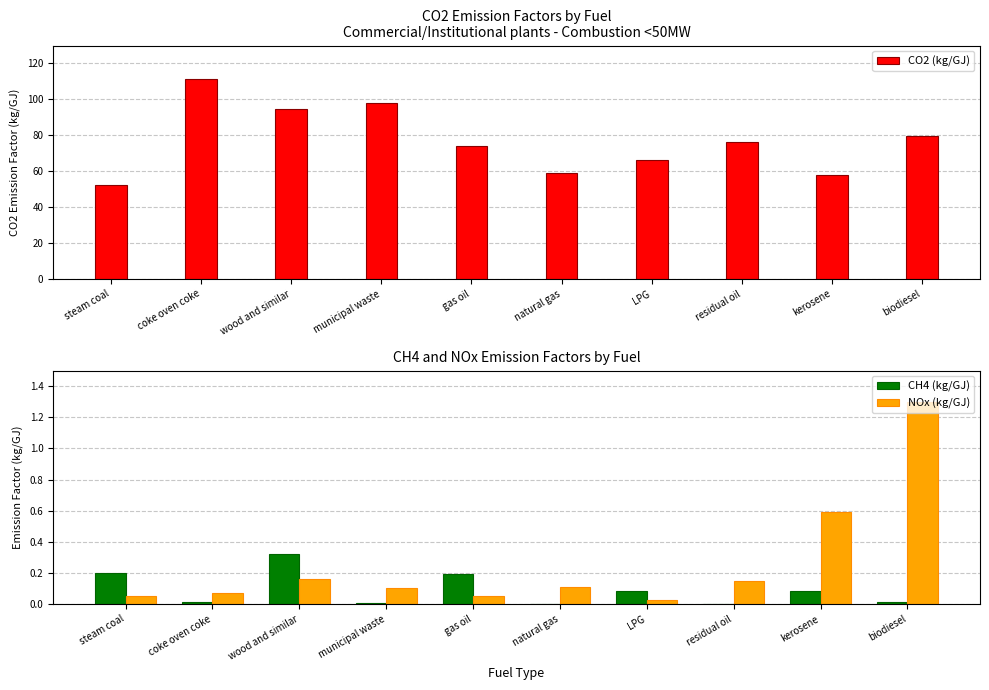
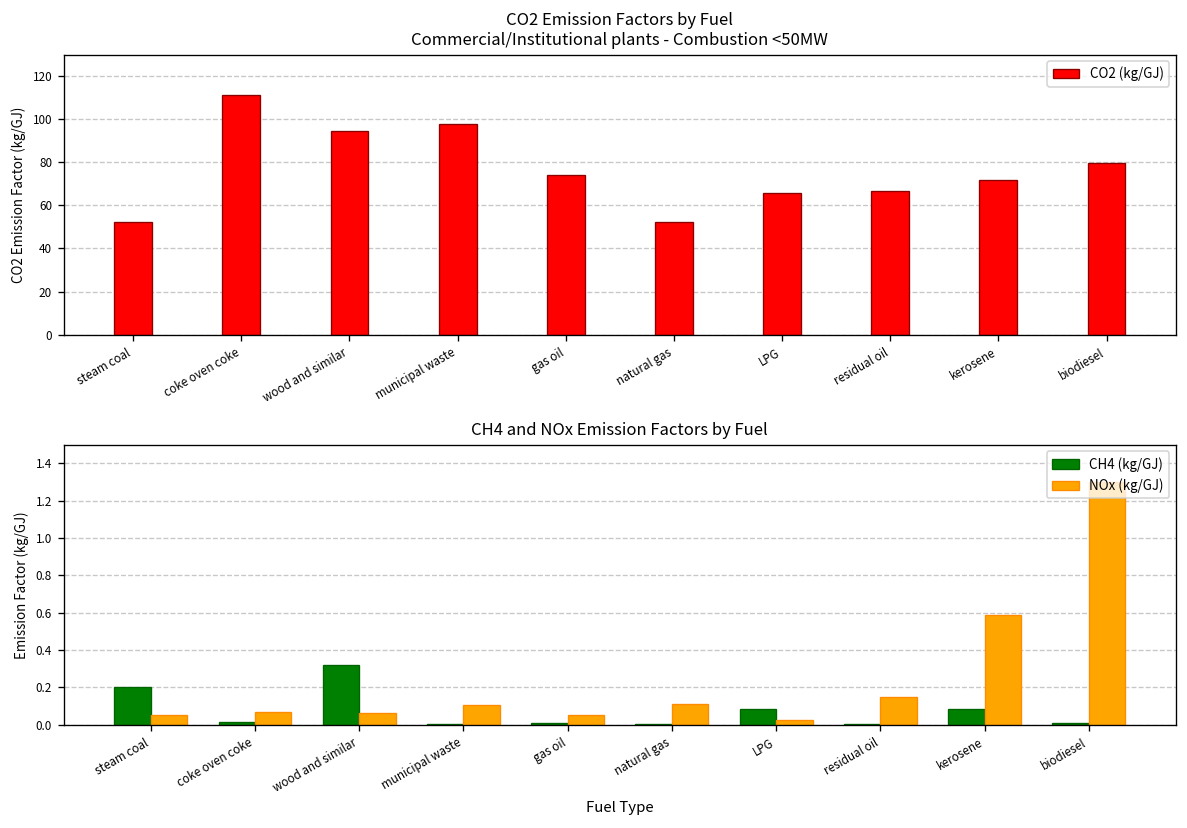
CO2 Emission Factors by Fuel Commercial/Institutional plants - Combustion <50MW, natural gas: 59 -> 52
CO2 Emission Factors by Fuel Commercial/Institutional plants - Combustion <50MW, residual oil: 76 -> 67
CO2 Emission Factors by Fuel Commercial/Institutional plants - Combustion <50MW, kerosene: 58 -> 72
CH4 and NOx Emission Factors by Fuel, NOx (kg/GJ), wood and similar: 0.16 -> 0.07
CH4 and NOx Emission Factors by Fuel, CH4 (kg/GJ), gas oil: 0.19 -> 0.01
